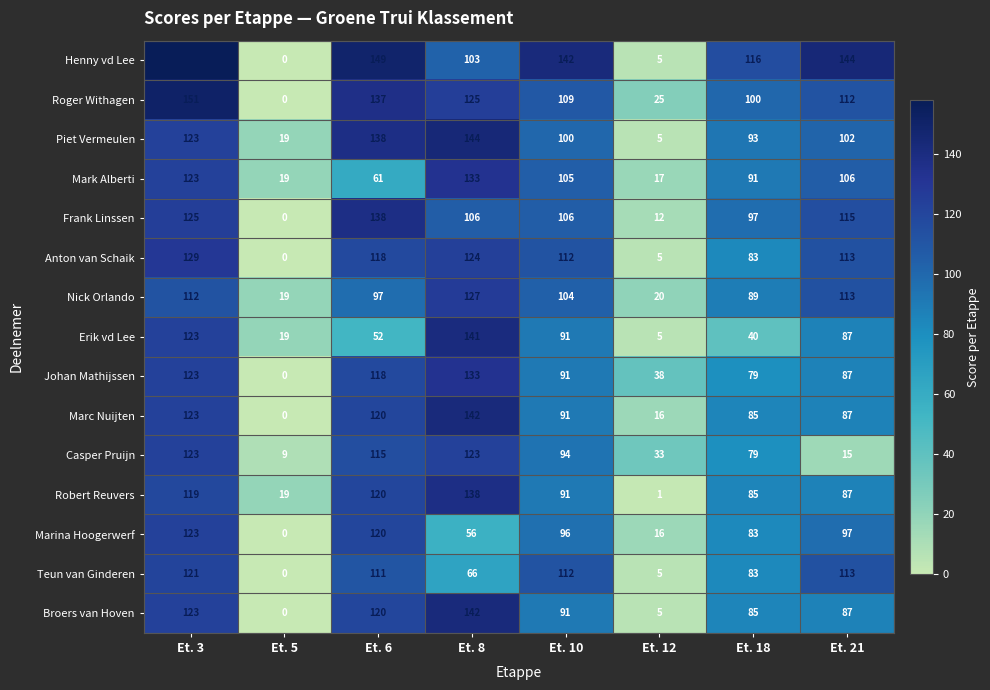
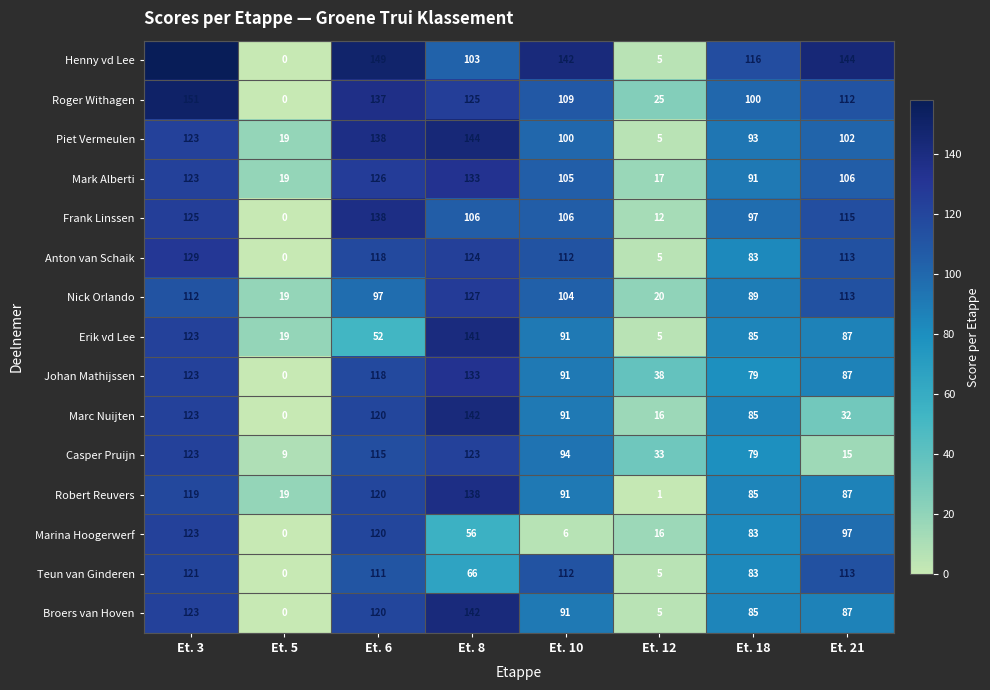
Mark Alberti, Et. 6: 61 -> 126
Erik vd Lee, Et. 18: 40 -> 85
Marc Nuijten, Et. 21: 87 -> 32
Marina Hoogerwerf, Et. 10: 96 -> 6
